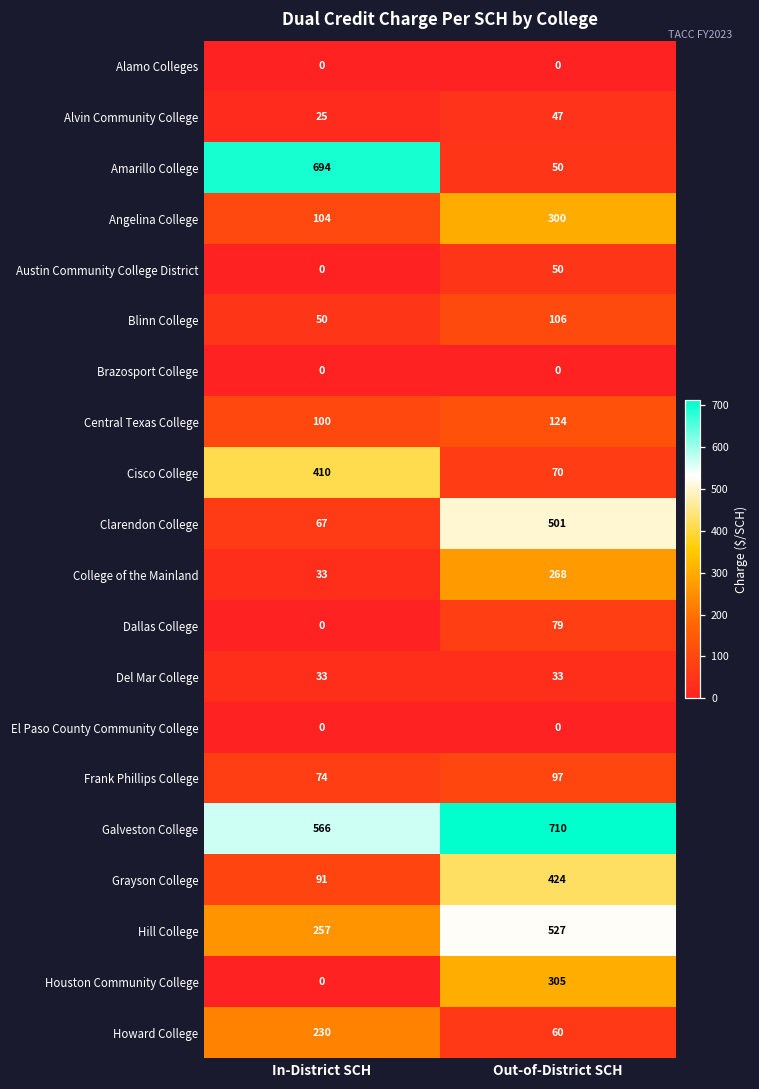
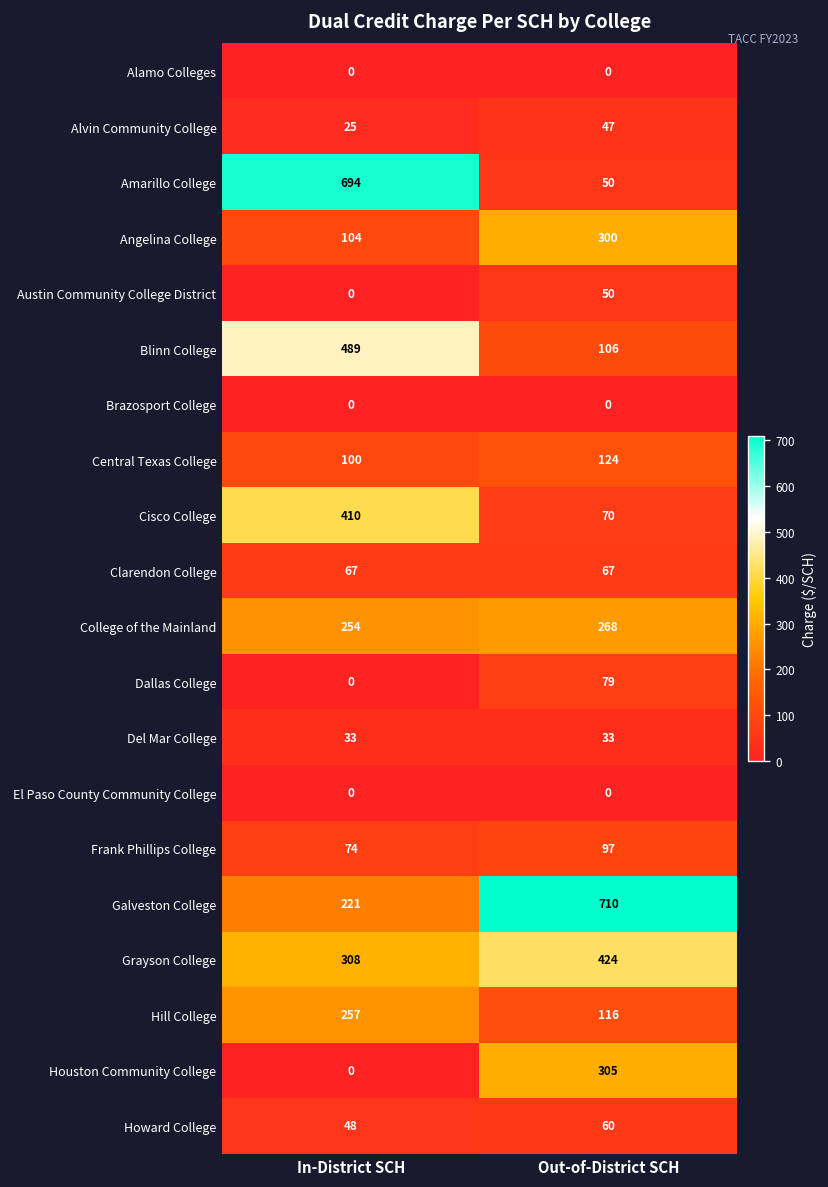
Blinn College, In-District SCH: 50 -> 489
Clarendon College, Out-of-District SCH: 501 -> 67
College of the Mainland, In-District SCH: 33 -> 254
Galveston College, In-District SCH: 566 -> 221
Grayson College, In-District SCH: 91 -> 308
Hill College, Out-of-District SCH: 527 -> 116
Howard College, In-District SCH: 230 -> 48
